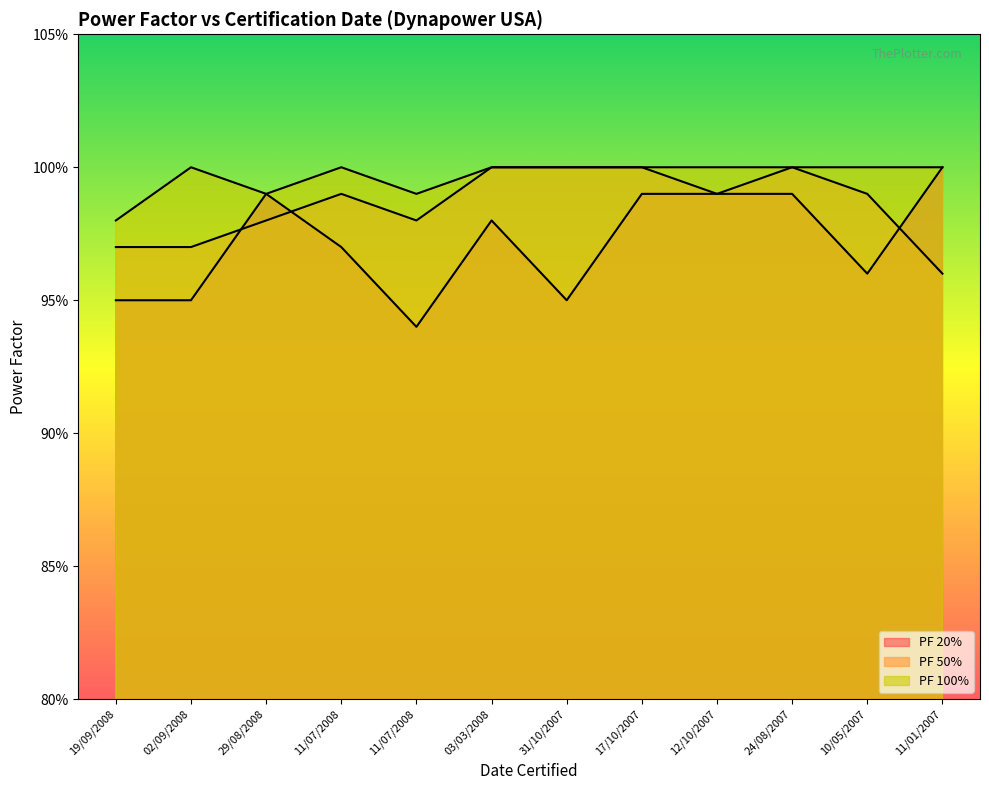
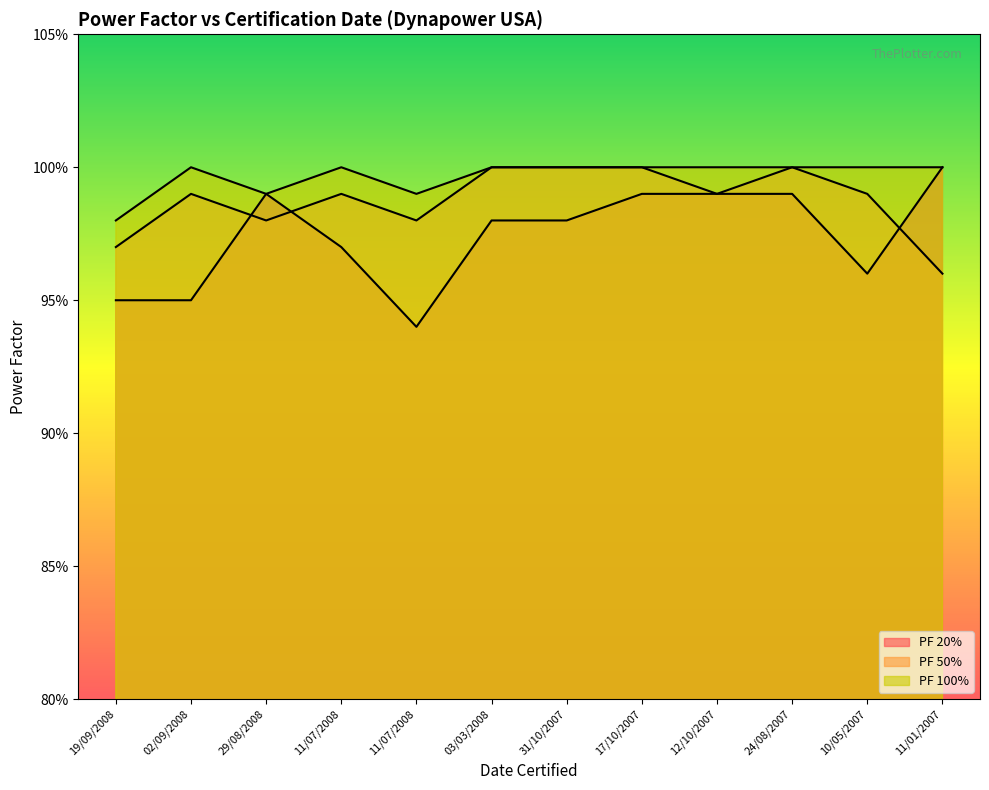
PF 50%, 02/09/2008: 97.0% -> 99.0%
PF 20%, 31/10/2007: 95.0% -> 98.0%
